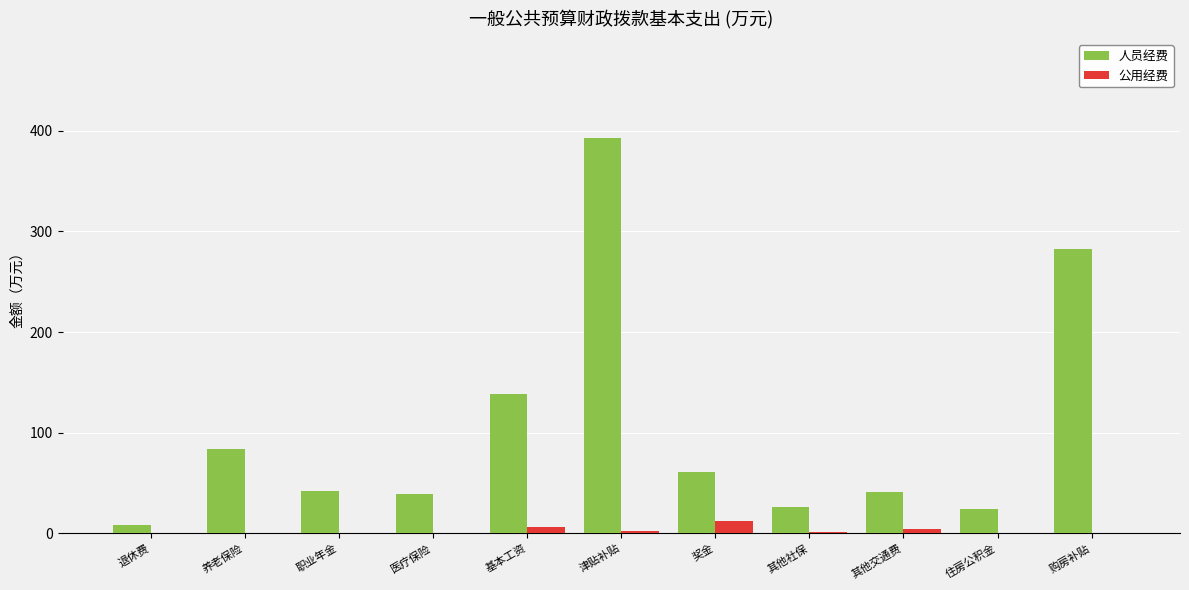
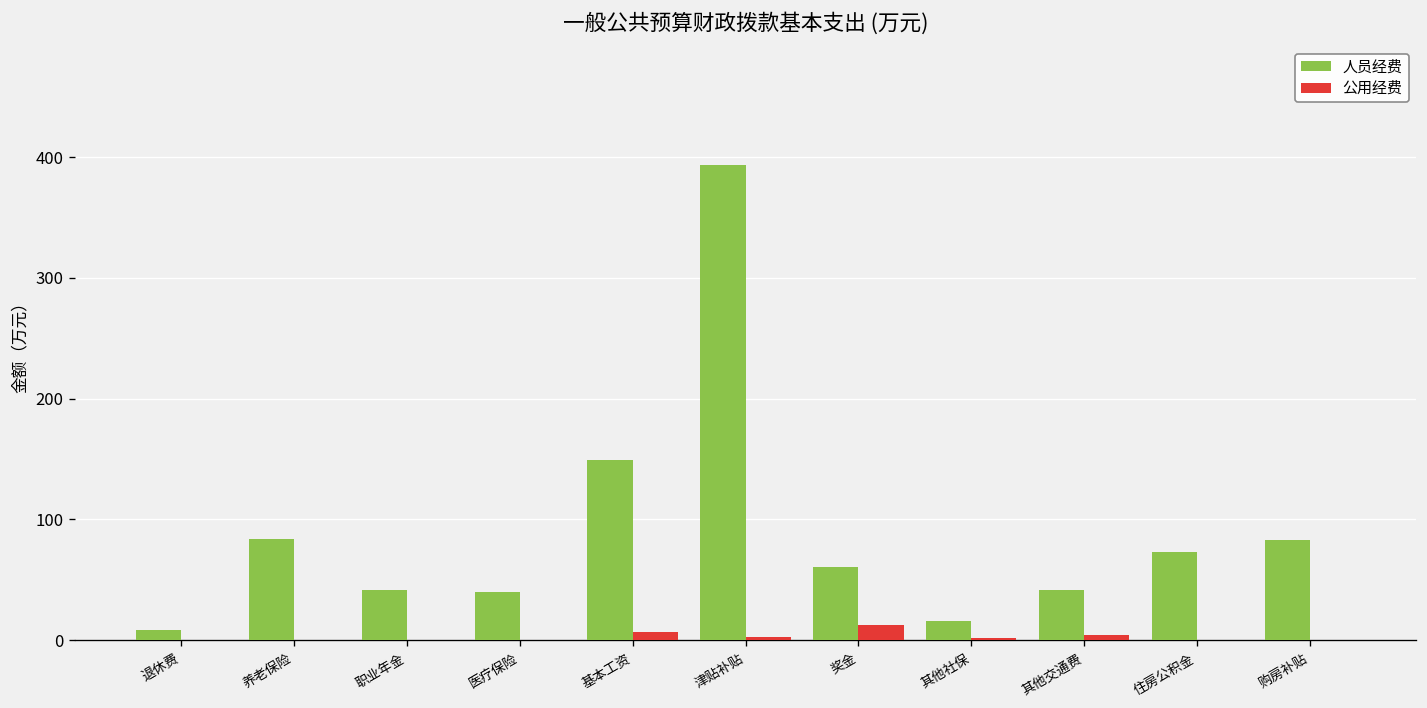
人员经费, 基本工资: 138 -> 149
人员经费, 其他社保: 26 -> 16
人员经费, 住房公积金: 24 -> 73
人员经费, 购房补贴: 282 -> 83
